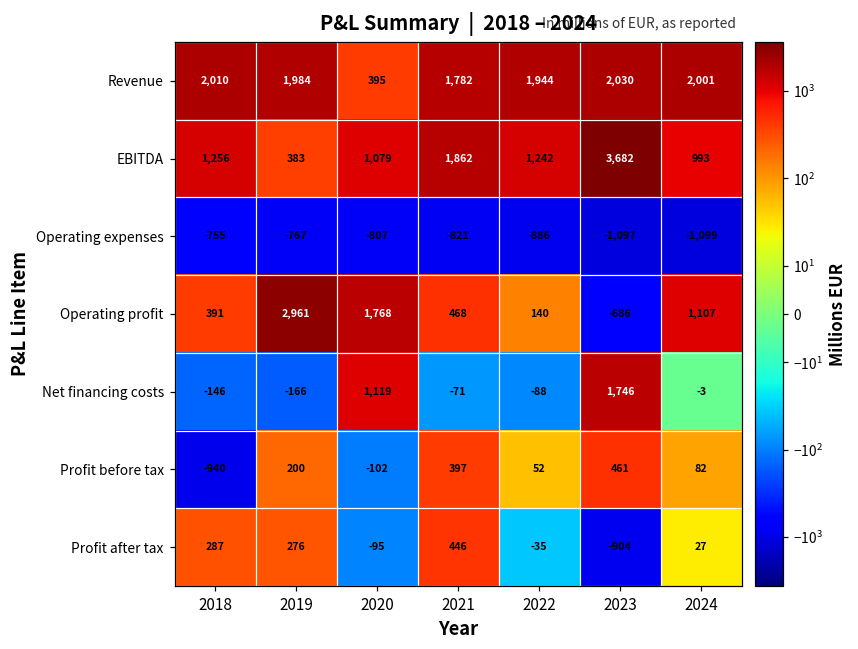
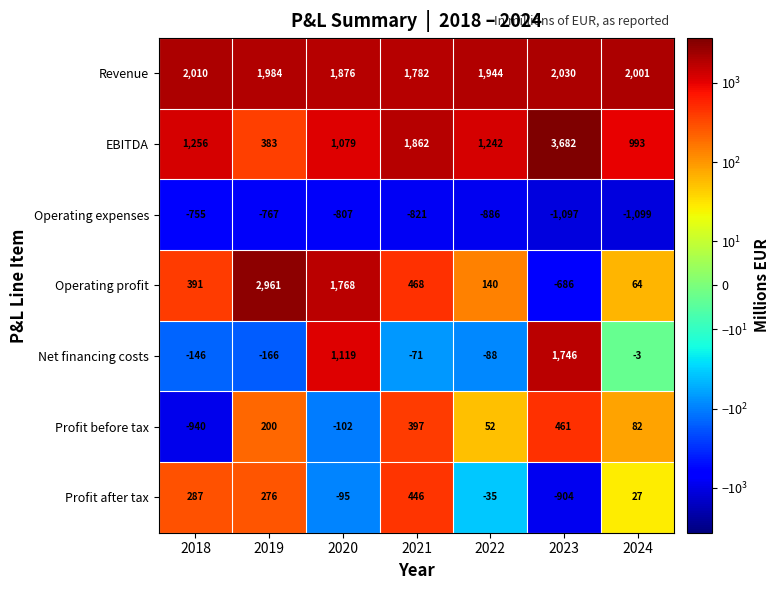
Revenue, 2020: 395 -> 1,876
Operating profit, 2024: 1,107 -> 64
